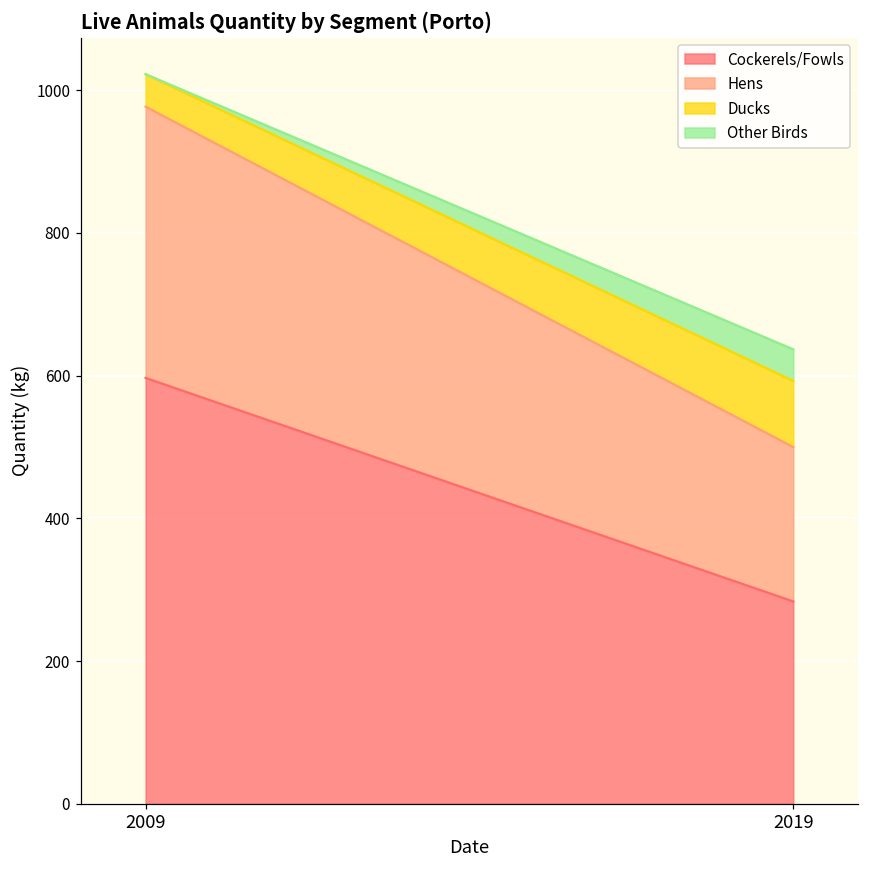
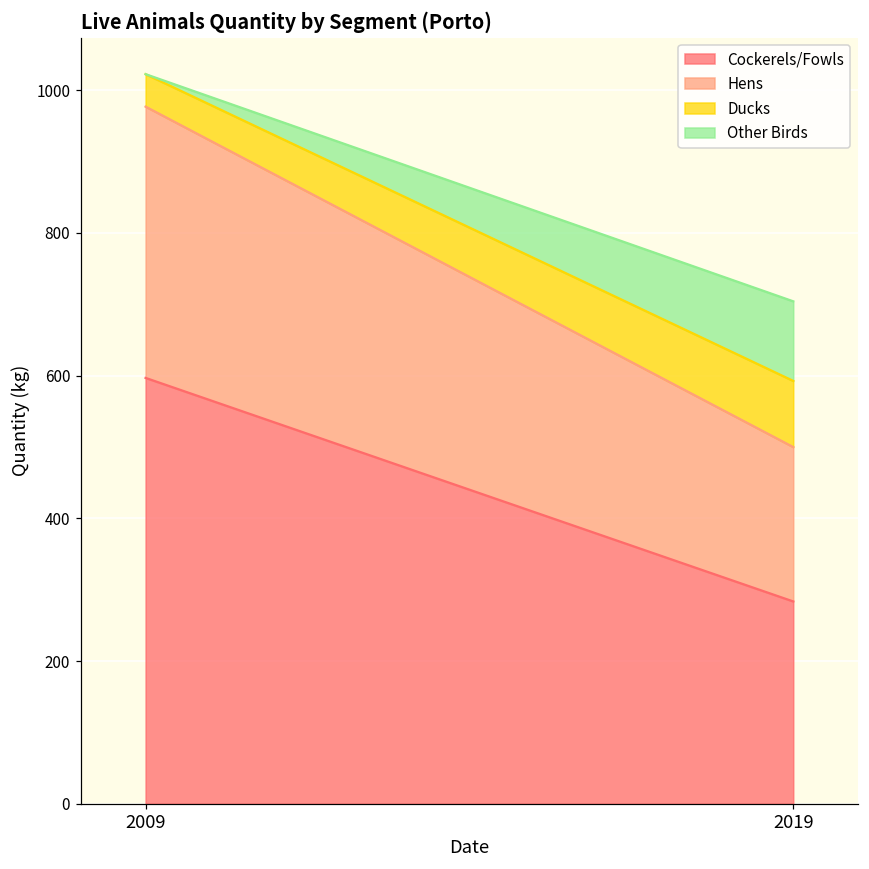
Other Birds, 2019: 40 -> 110
